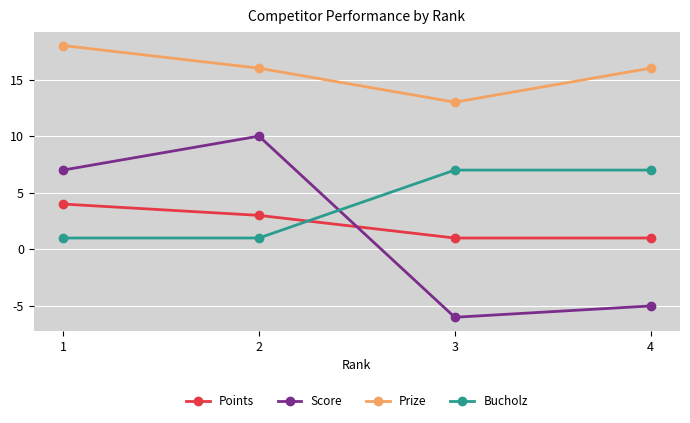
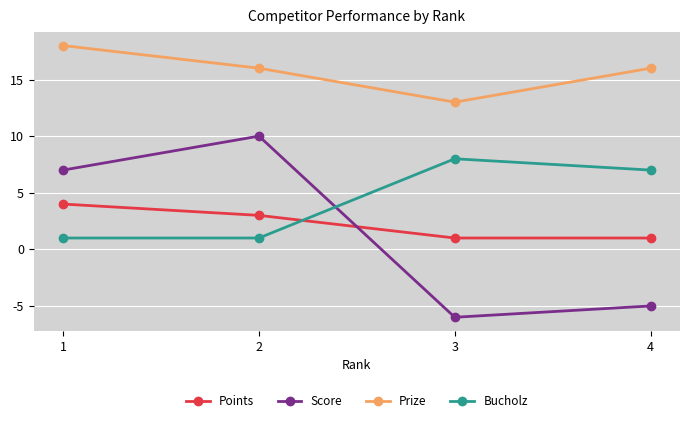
Bucholz, 3: 7 -> 8
